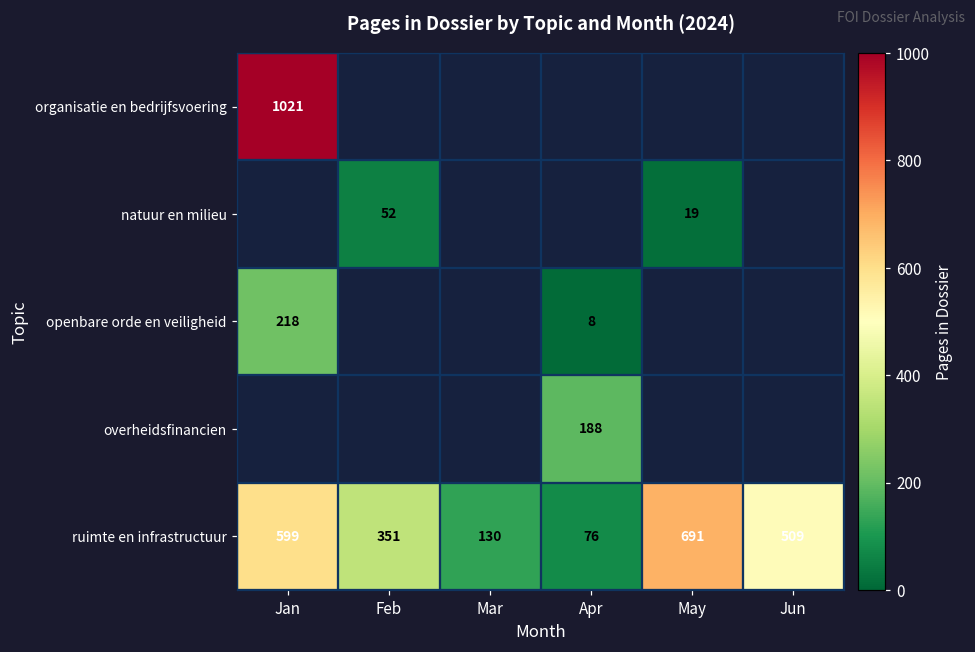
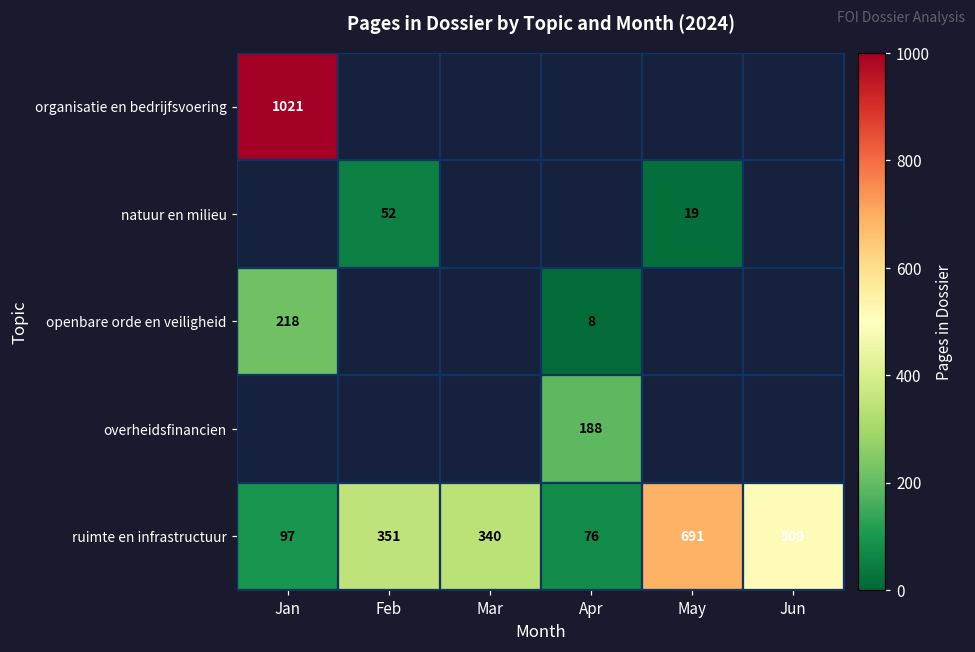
ruimte en infrastructuur, Jan: 599 -> 97
ruimte en infrastructuur, Mar: 130 -> 340
